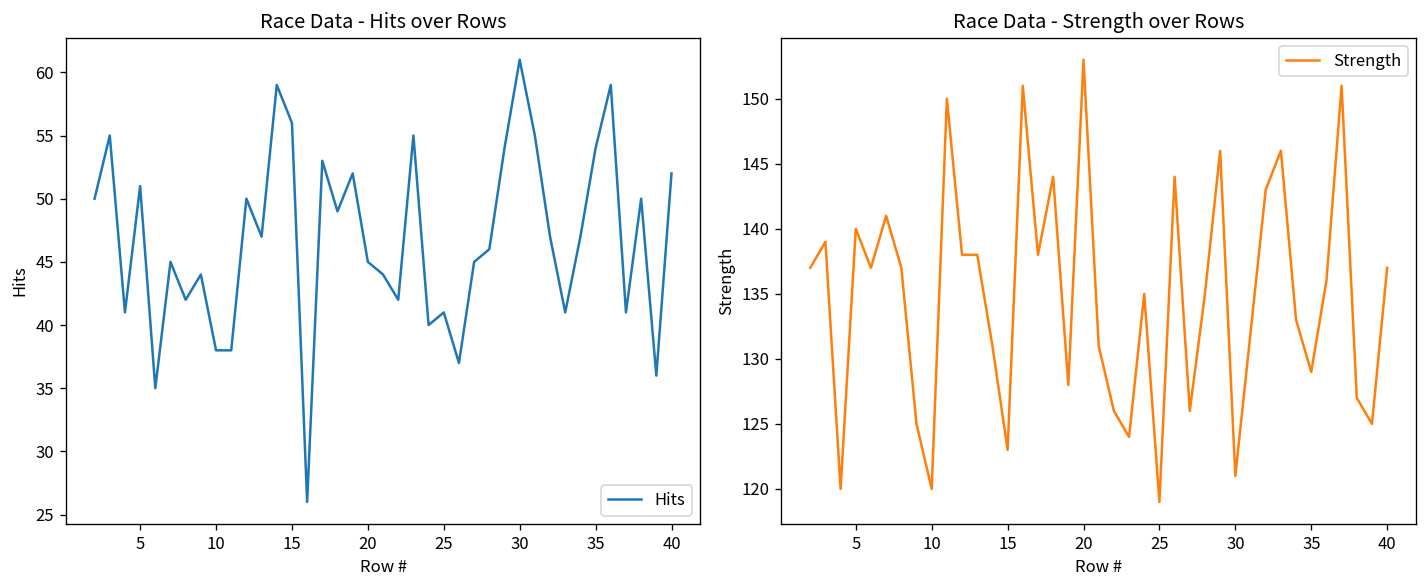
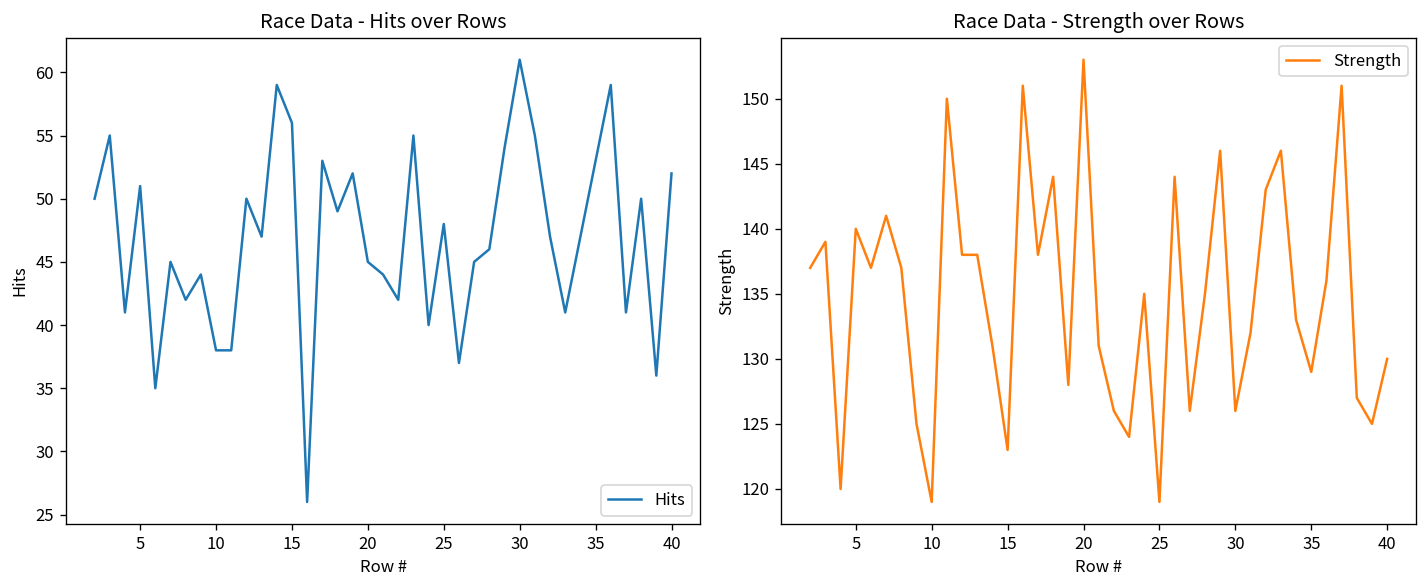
Race Data - Hits over Rows, 25: 41 -> 48
Race Data - Hits over Rows, 35: 54 -> 53
Race Data - Strength over Rows, 10: 120 -> 119
Race Data - Strength over Rows, 30: 121 -> 126
Race Data - Strength over Rows, 40: 137 -> 130
